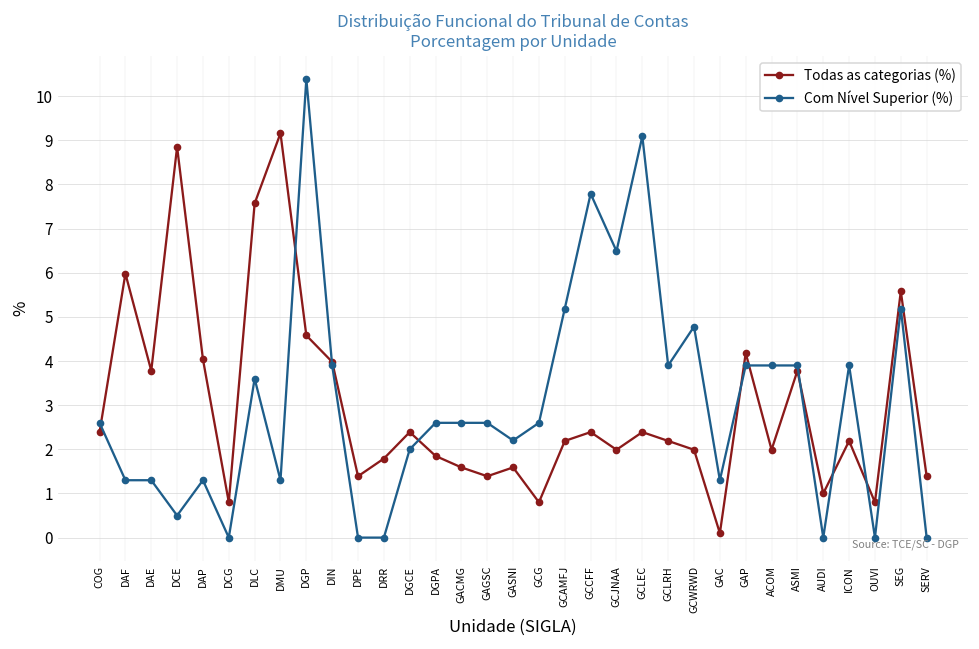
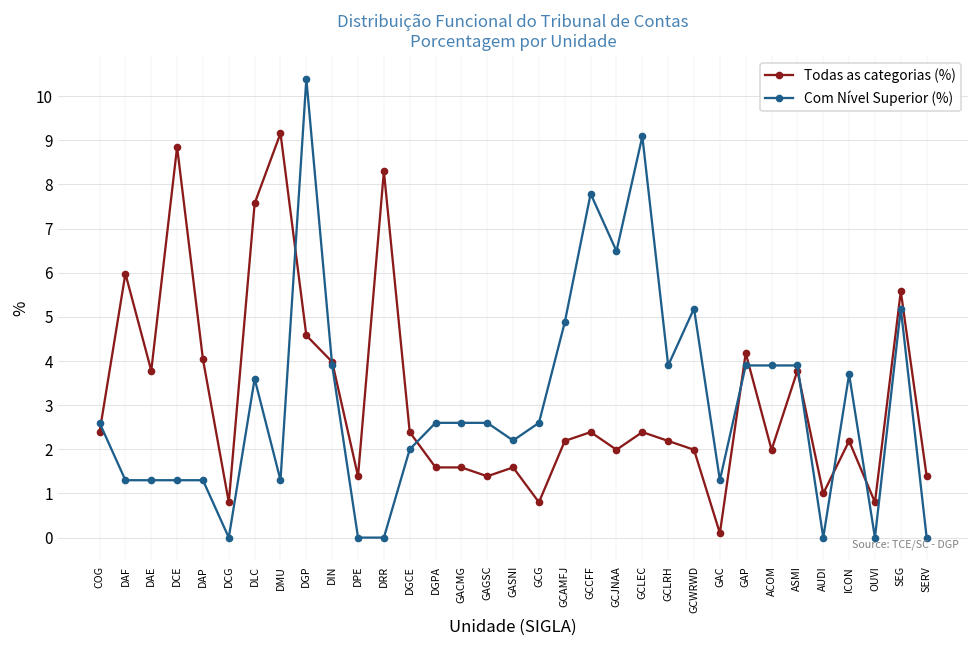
Com Nível Superior (%), DCE: 0.5 -> 1.3
Todas as categorias (%), DRR: 1.8 -> 8.3
Todas as categorias (%), DGPA: 1.9 -> 1.6
Com Nível Superior (%), GCAMFJ: 5.2 -> 4.9
Com Nível Superior (%), GCWRWD: 4.8 -> 5.2
Com Nível Superior (%), ICON: 3.9 -> 3.7
